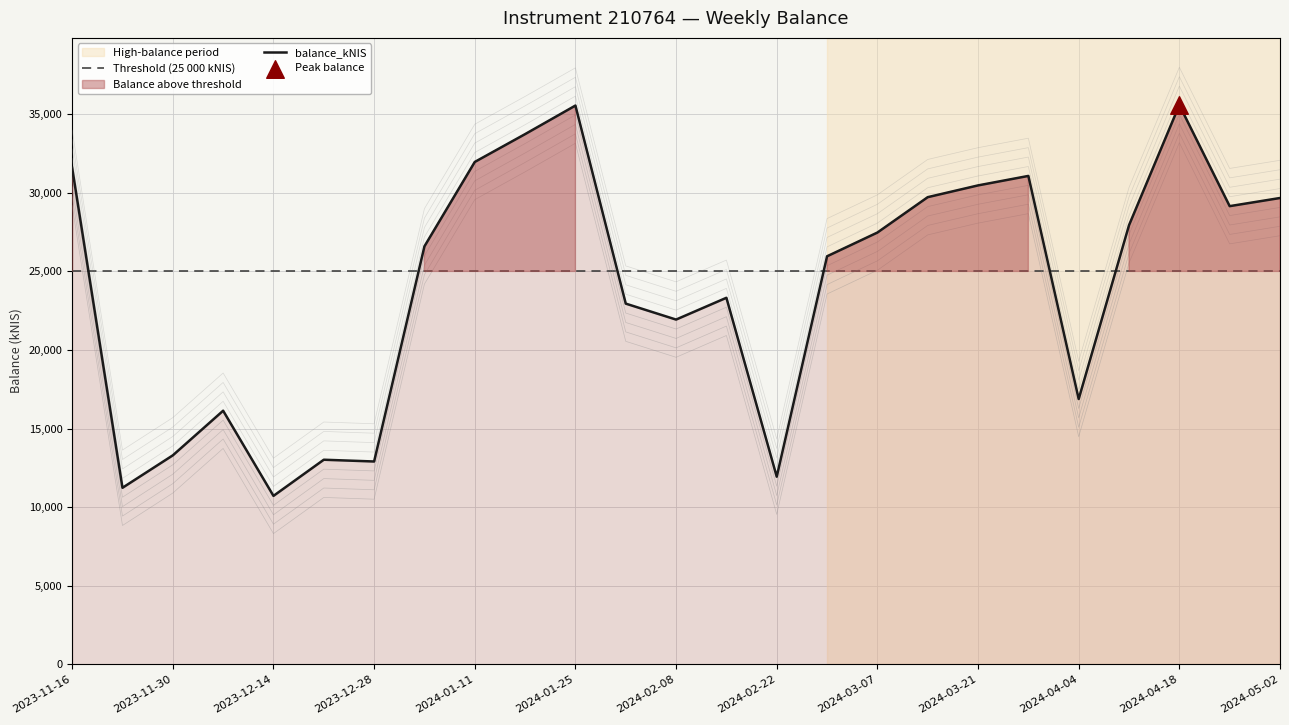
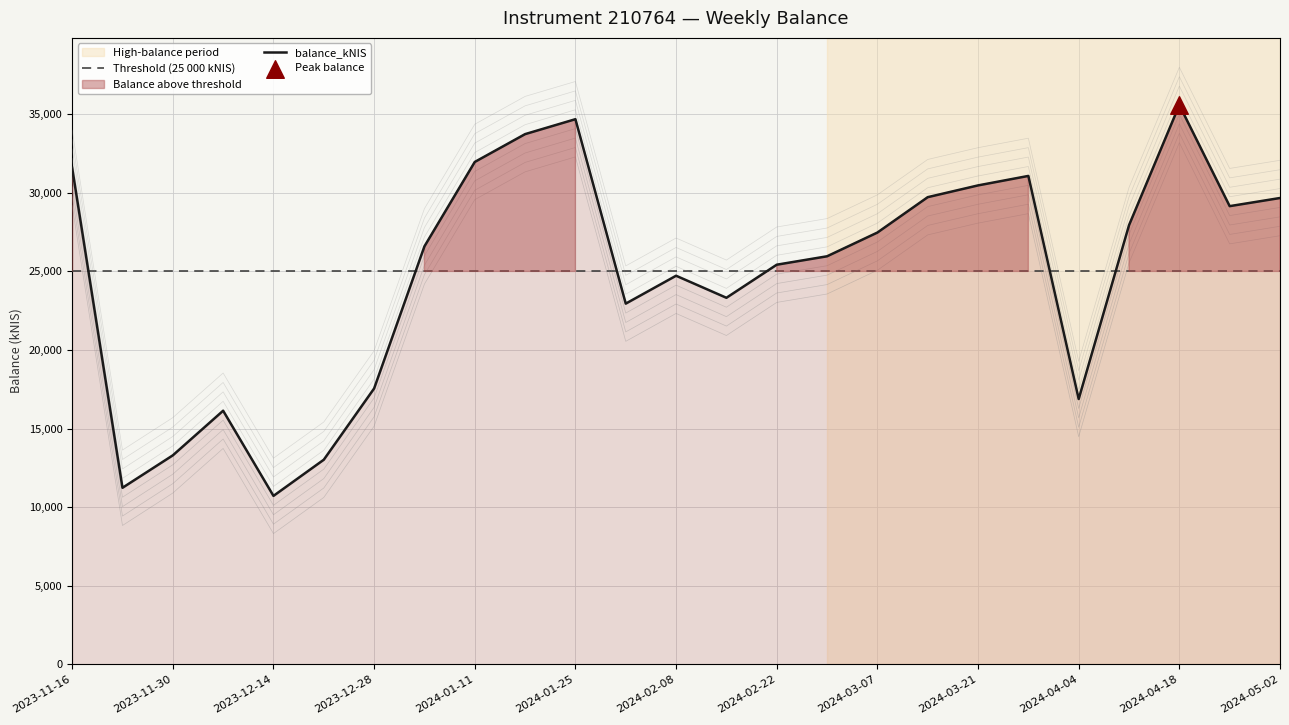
balance_kNIS, 2023-12-28: 12,900 -> 17,600
balance_kNIS, 2024-01-25: 35,600 -> 34,700
balance_kNIS, 2024-02-08: 21,900 -> 24,700
balance_kNIS, 2024-02-22: 11,900 -> 25,400
